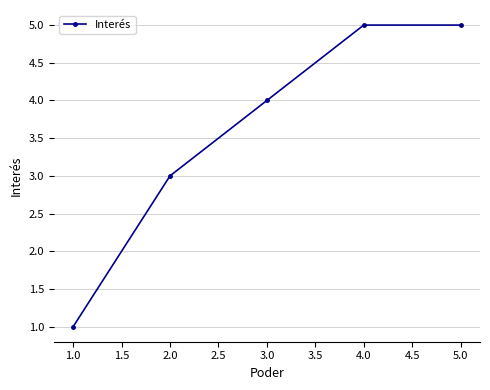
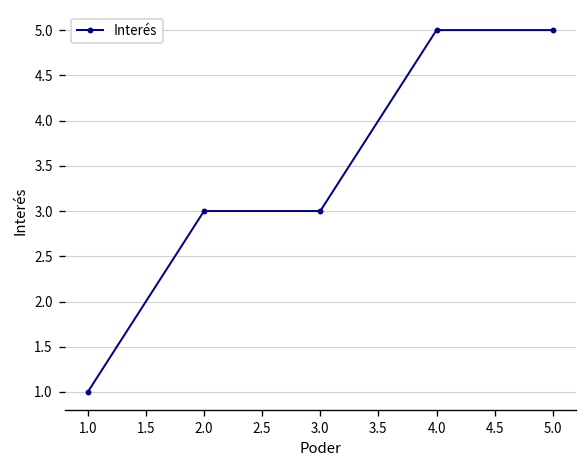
3.0: 4 -> 3
